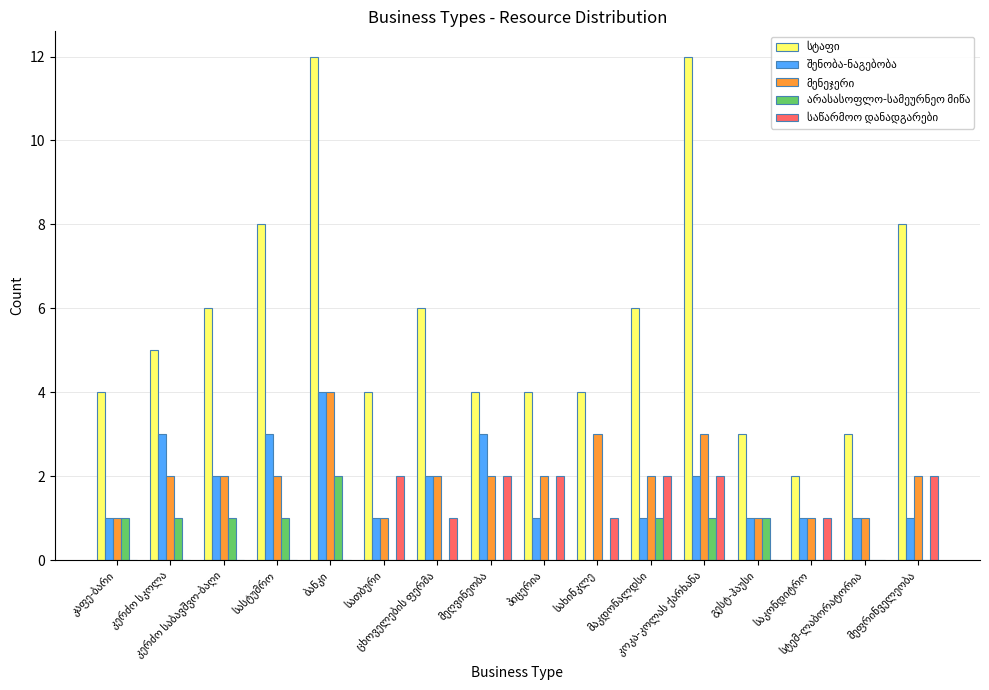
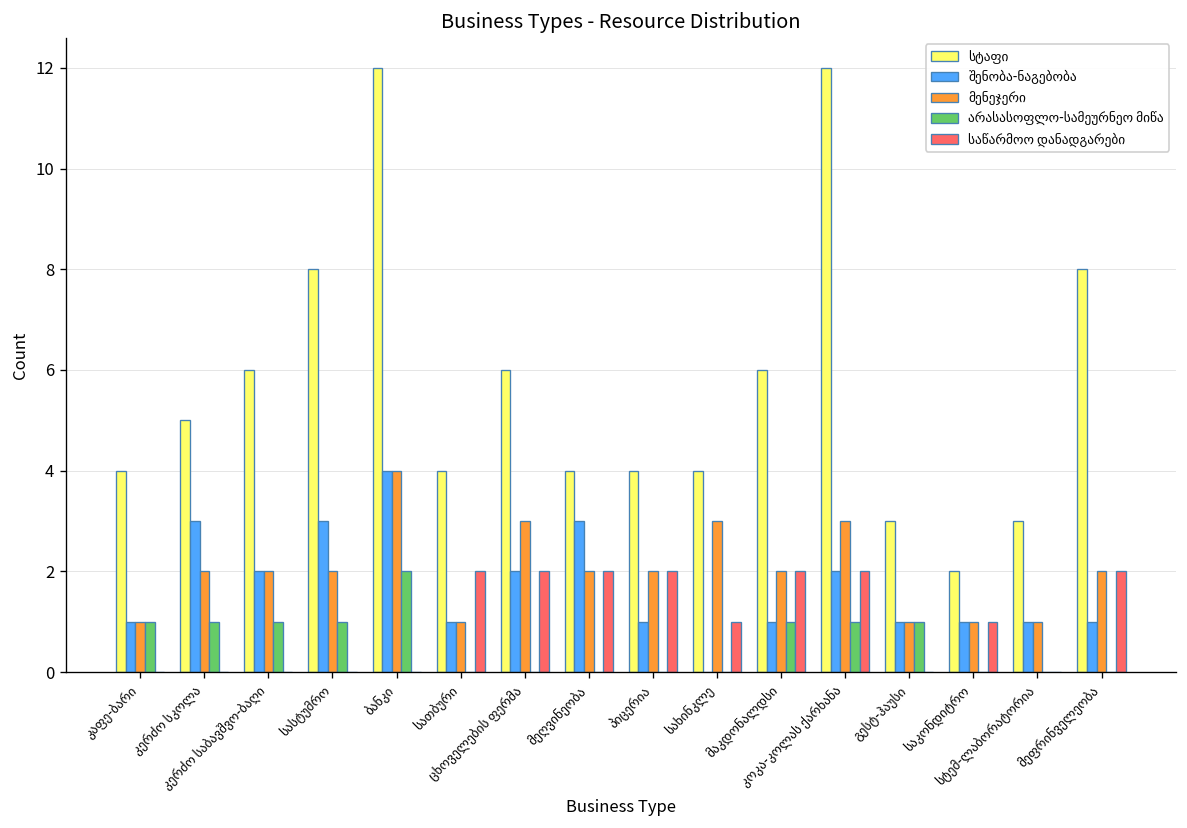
მენეჯერი, ცხოველების ფერმა: 2 -> 3
საწარმოო დანადგარები, ცხოველების ფერმა: 1 -> 2
